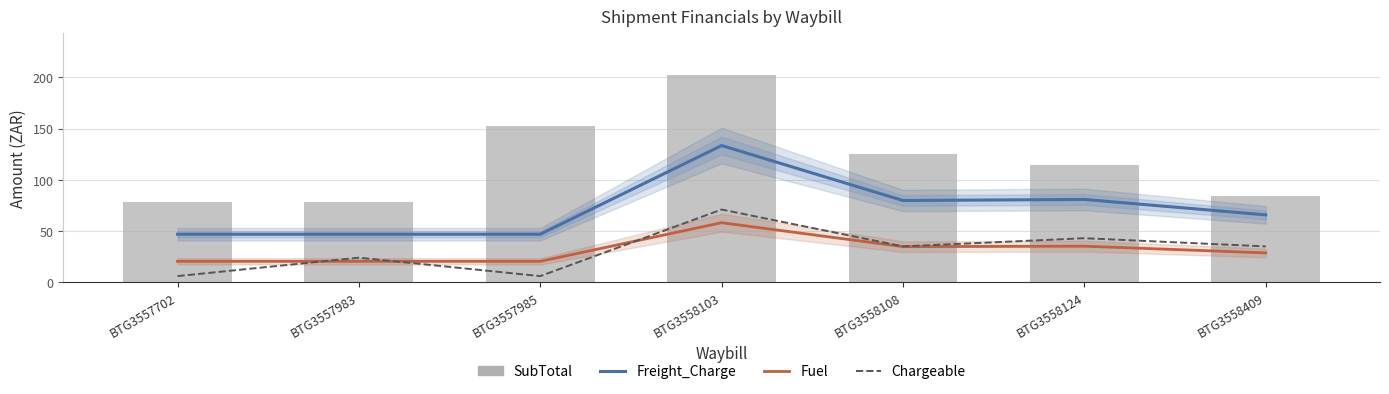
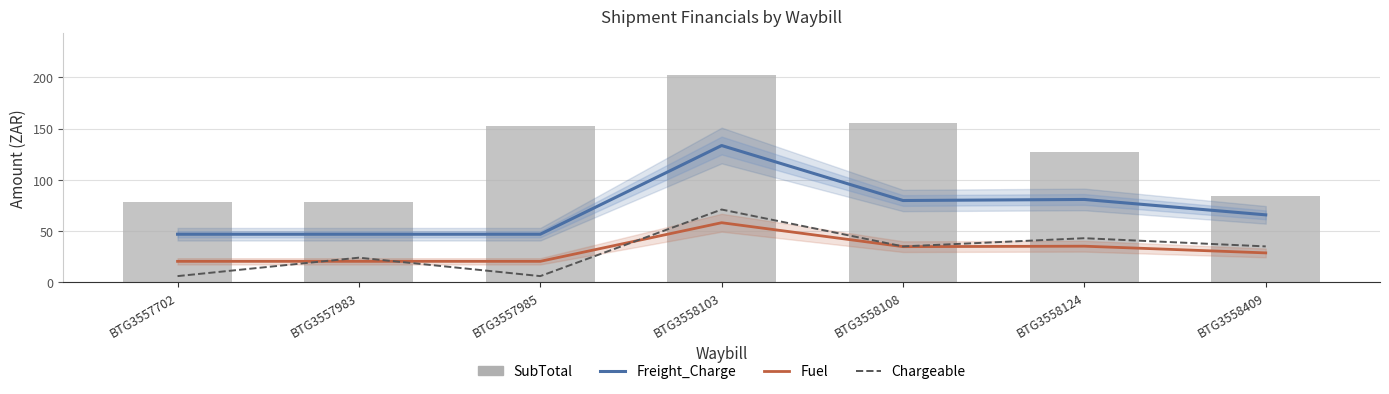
SubTotal, BTG3558108: 125 -> 156
SubTotal, BTG3558124: 115 -> 127
